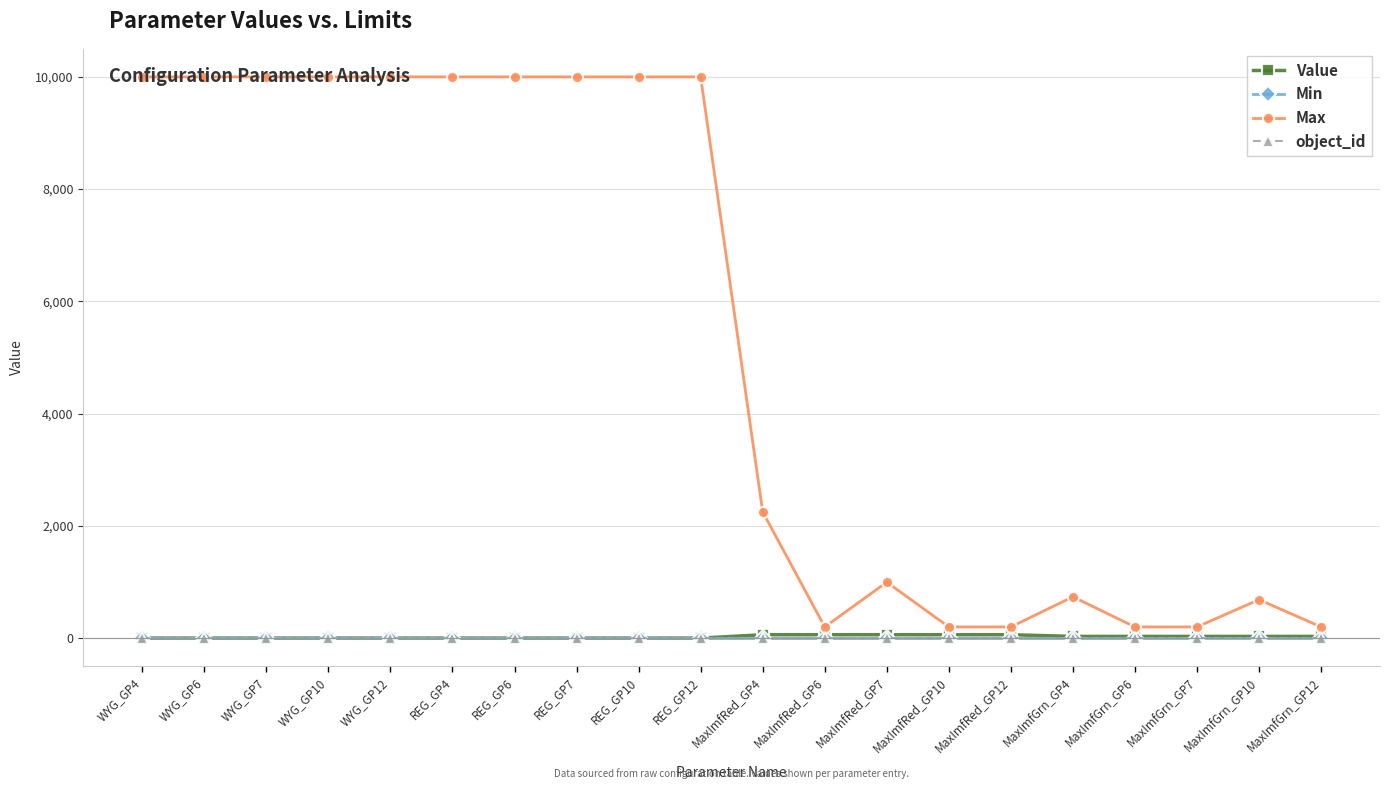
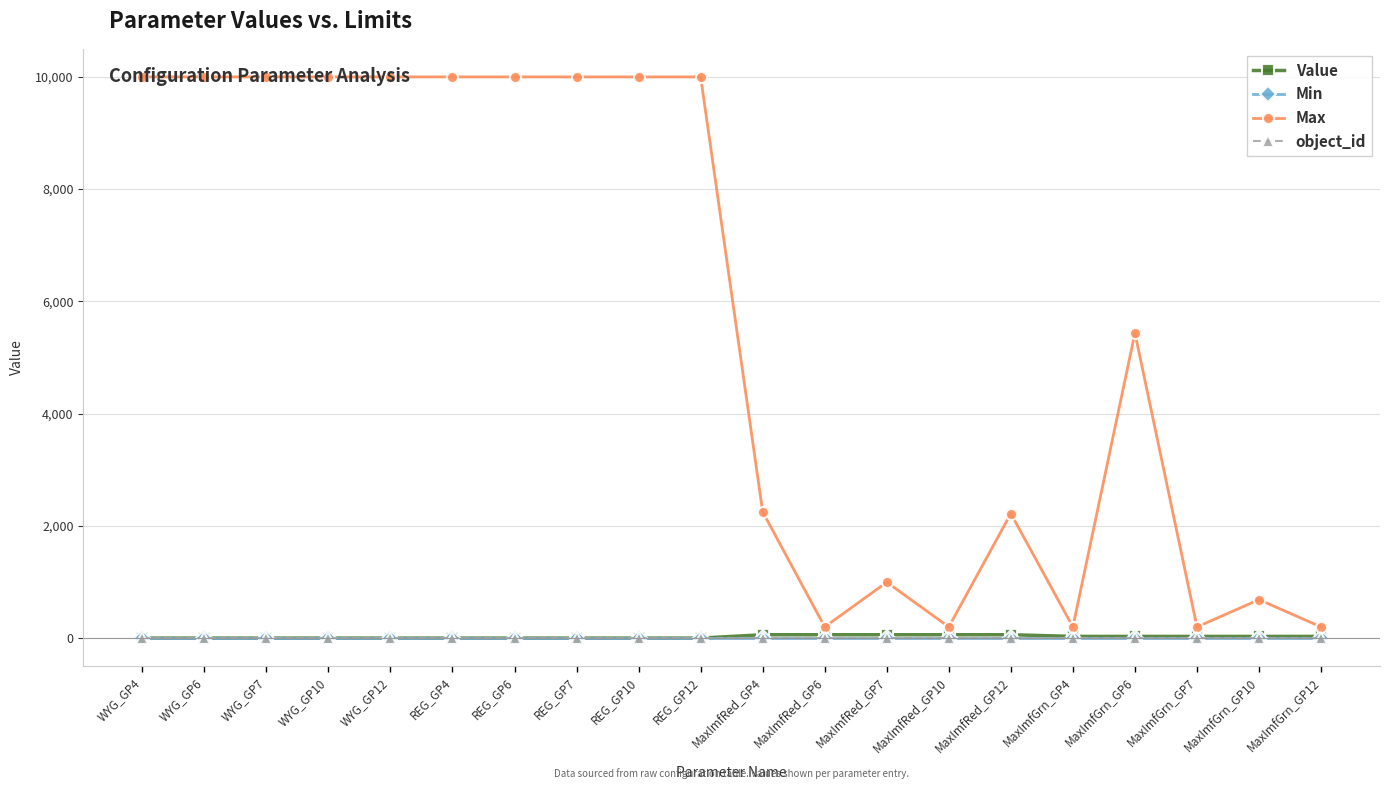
Max, MaxImfRed_GP12: 200 -> 2,200
Max, MaxImfGrn_GP4: 700 -> 200
Max, MaxImfGrn_GP6: 200 -> 5,400
